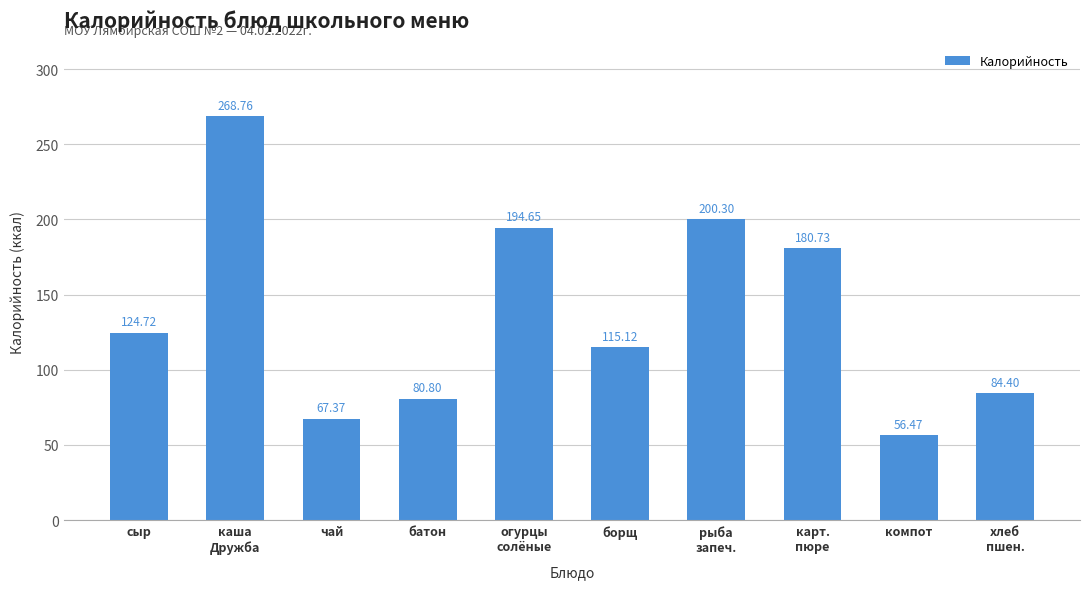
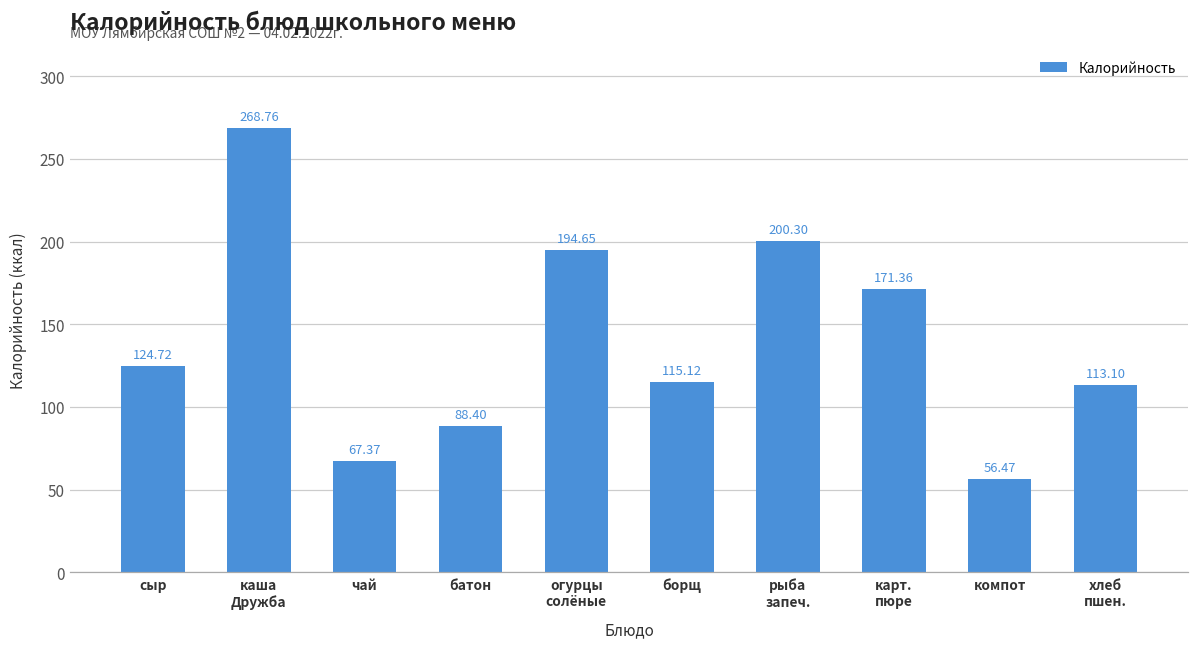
батон: 80.80 -> 88.40
карт. пюре: 180.73 -> 171.36
хлеб пшен.: 84.40 -> 113.10
